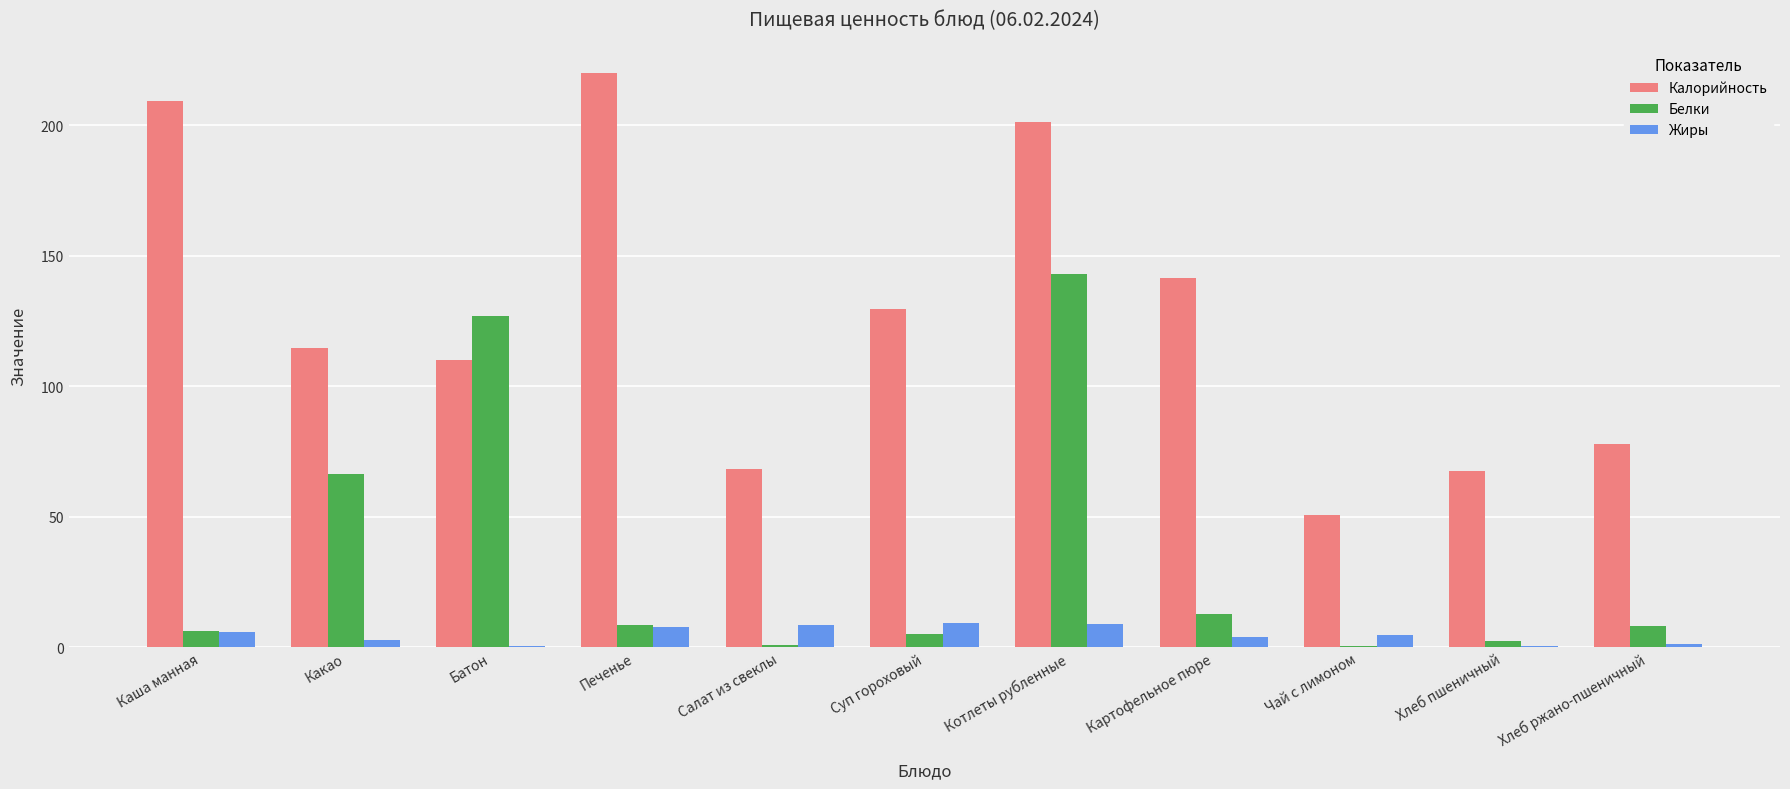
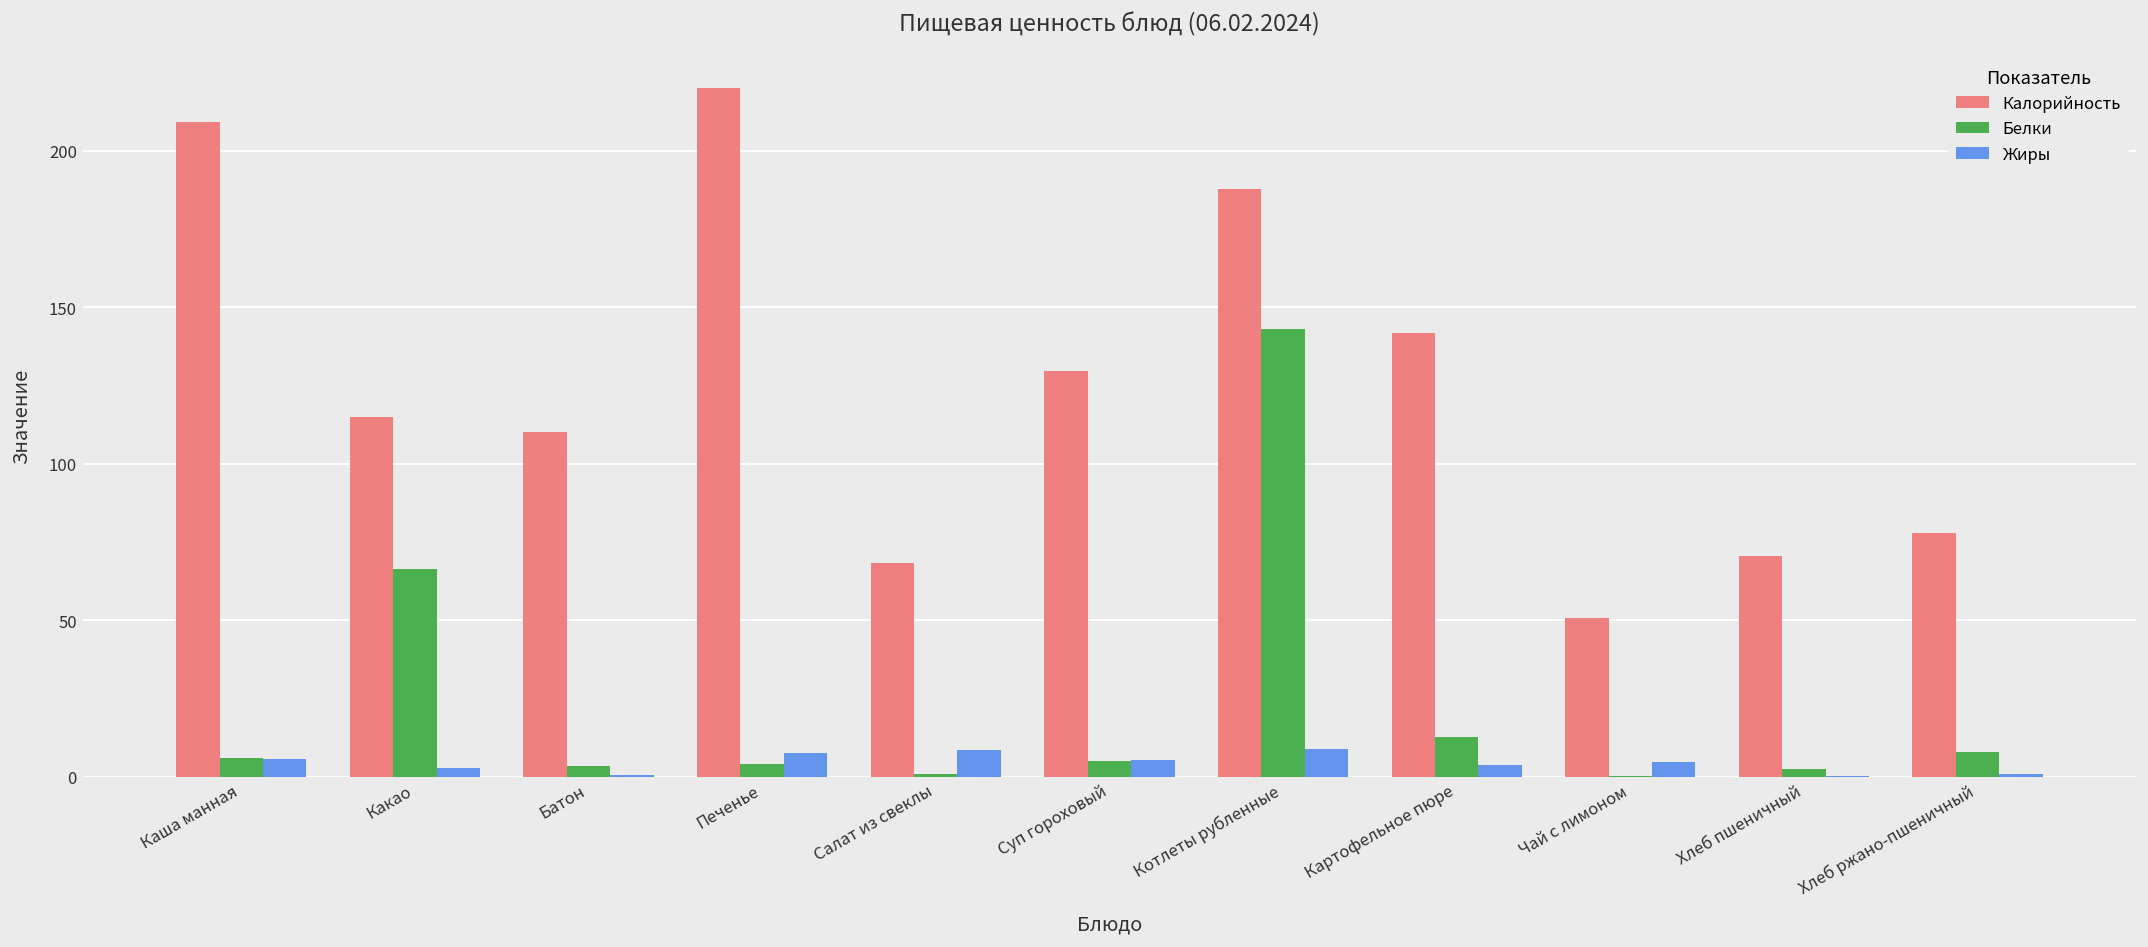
Белки, Батон: 127 -> 4
Белки, Печенье: 9 -> 4
Жиры, Суп гороховый: 9 -> 5
Калорийность, Котлеты рубленные: 201 -> 188
Калорийность, Хлеб пшеничный: 67 -> 71
